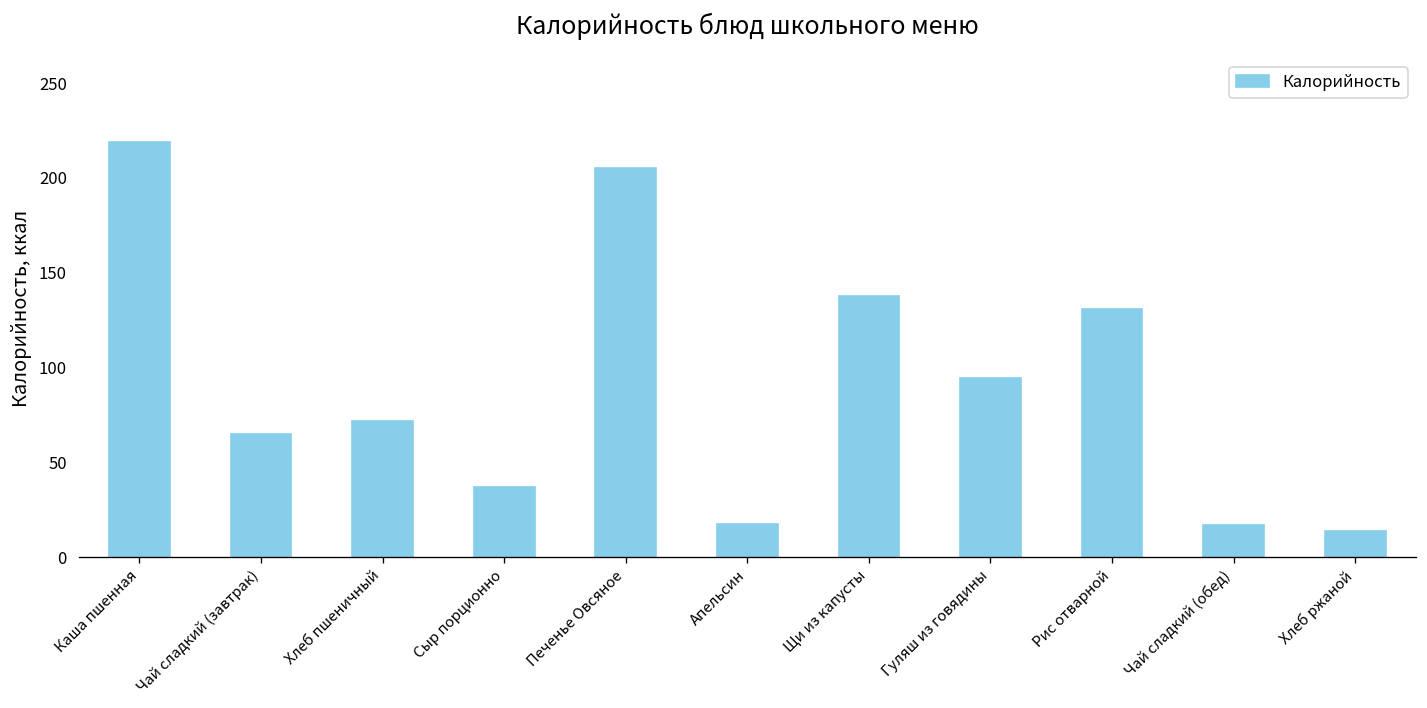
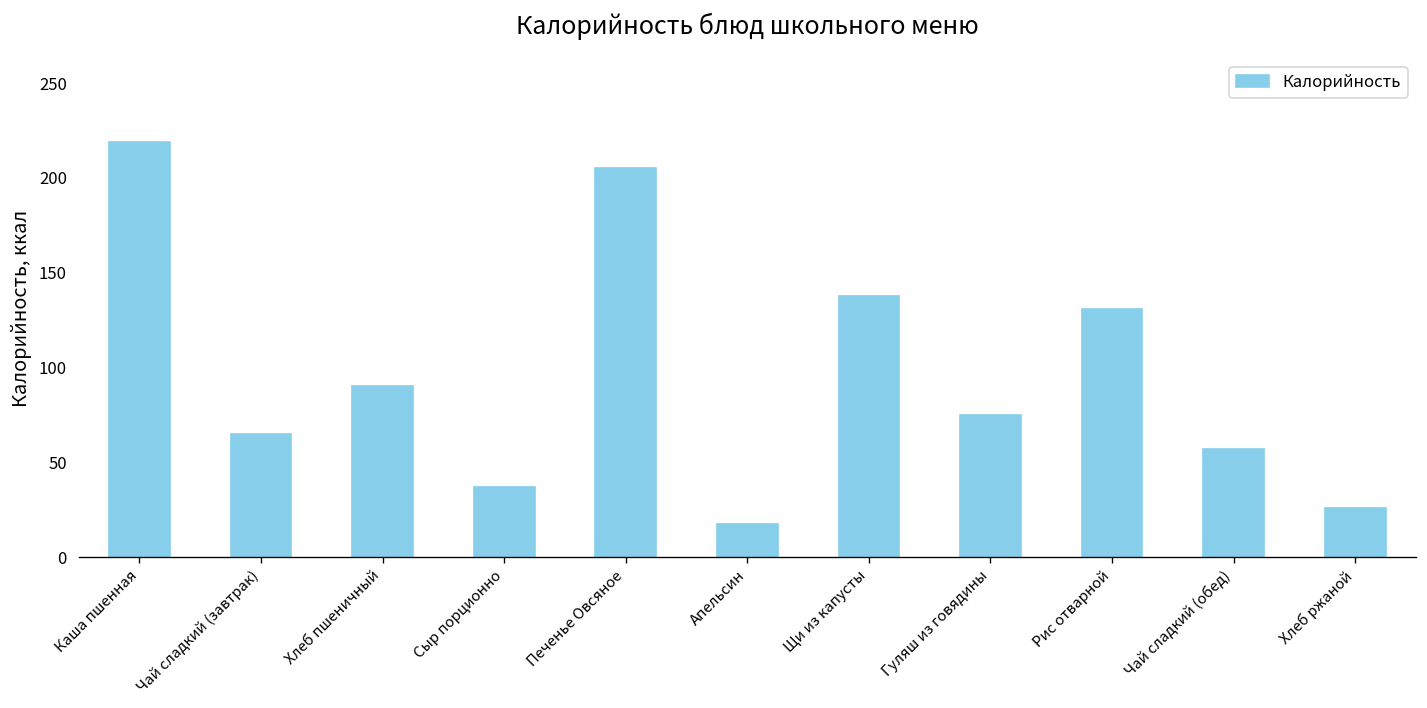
Хлеб пшеничный: 72 -> 90
Гуляш из говядины: 95 -> 75
Чай сладкий (обед): 17 -> 57
Хлеб ржаной: 14 -> 26
